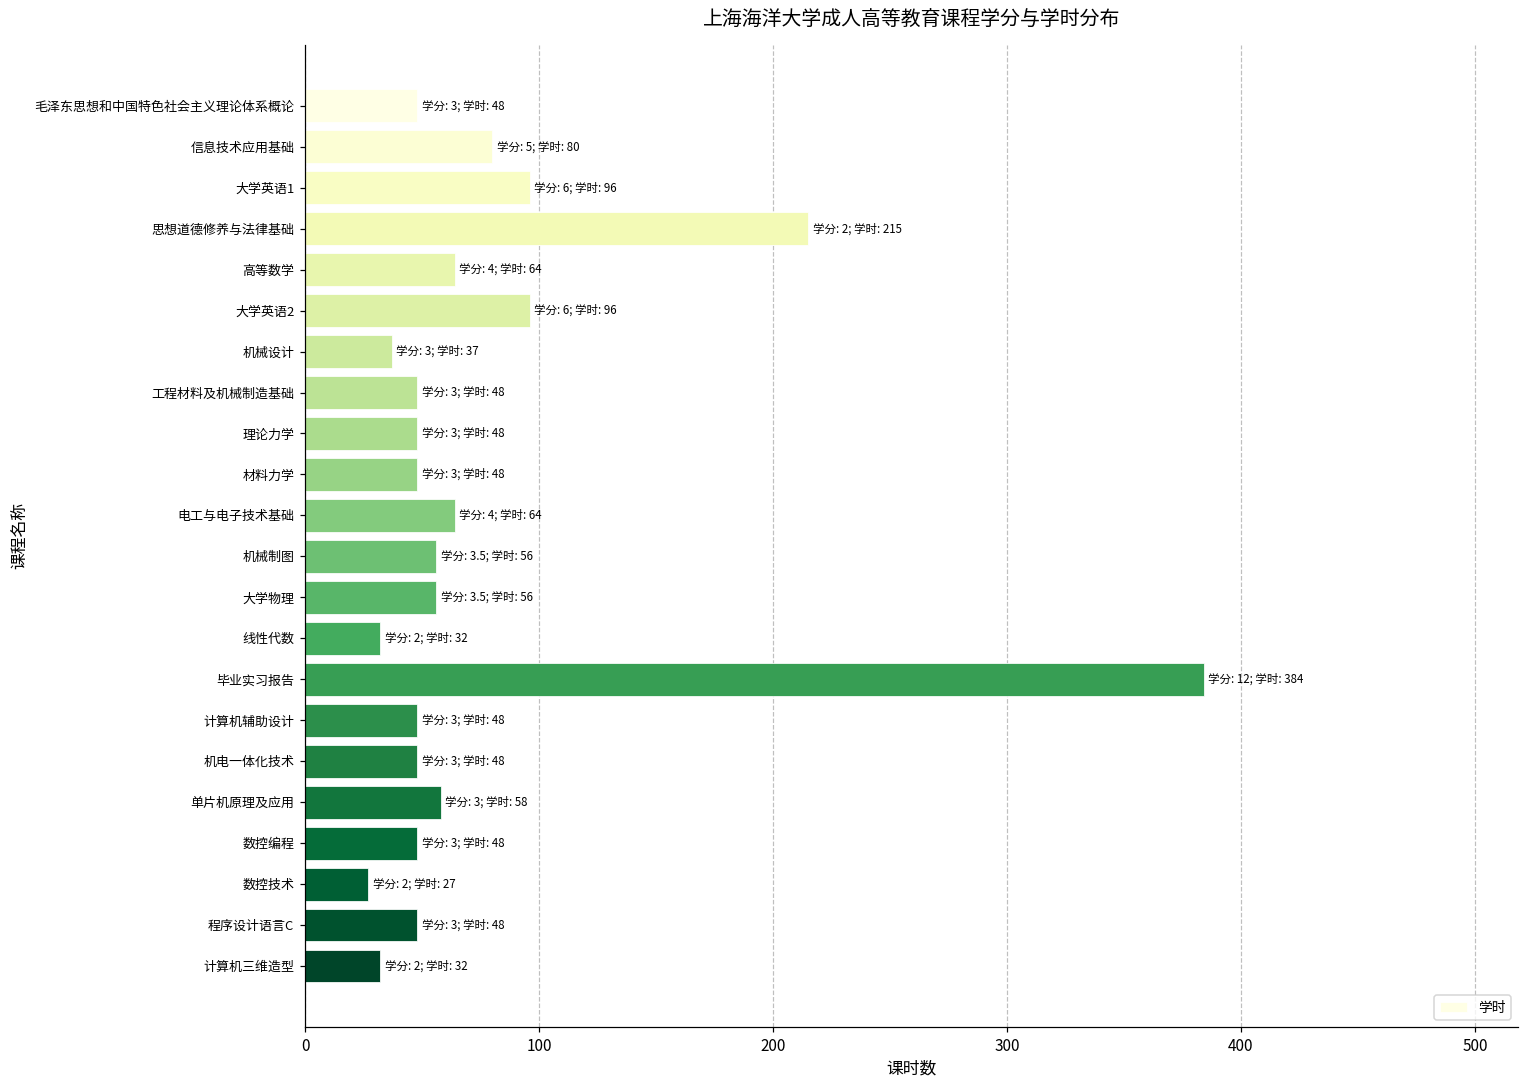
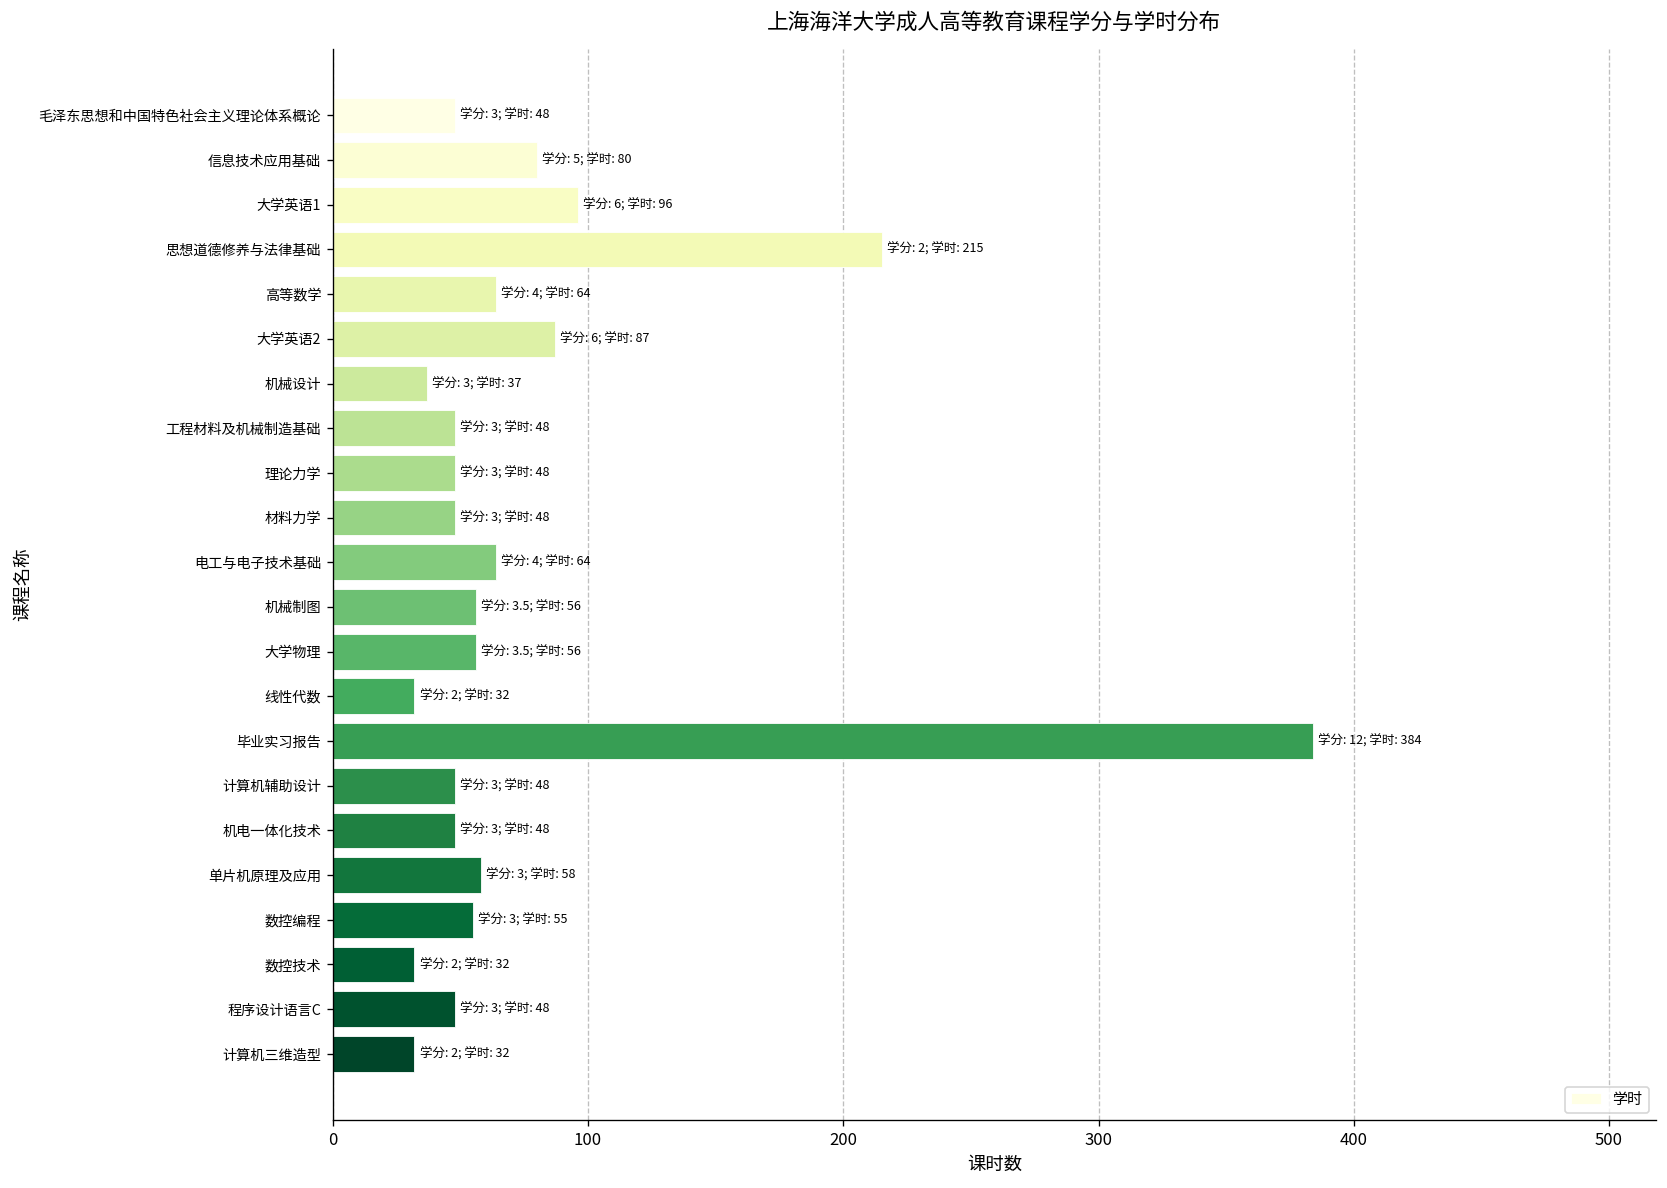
大学英语2: 96 -> 87
数控编程: 48 -> 55
数控技术: 27 -> 32
